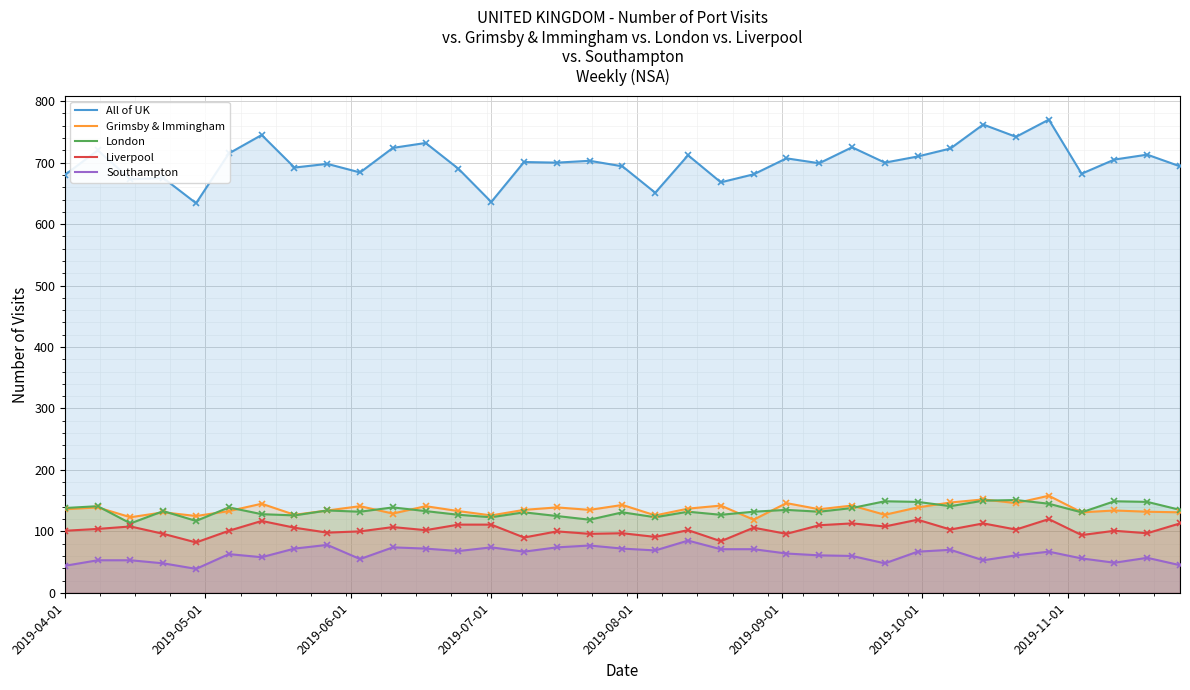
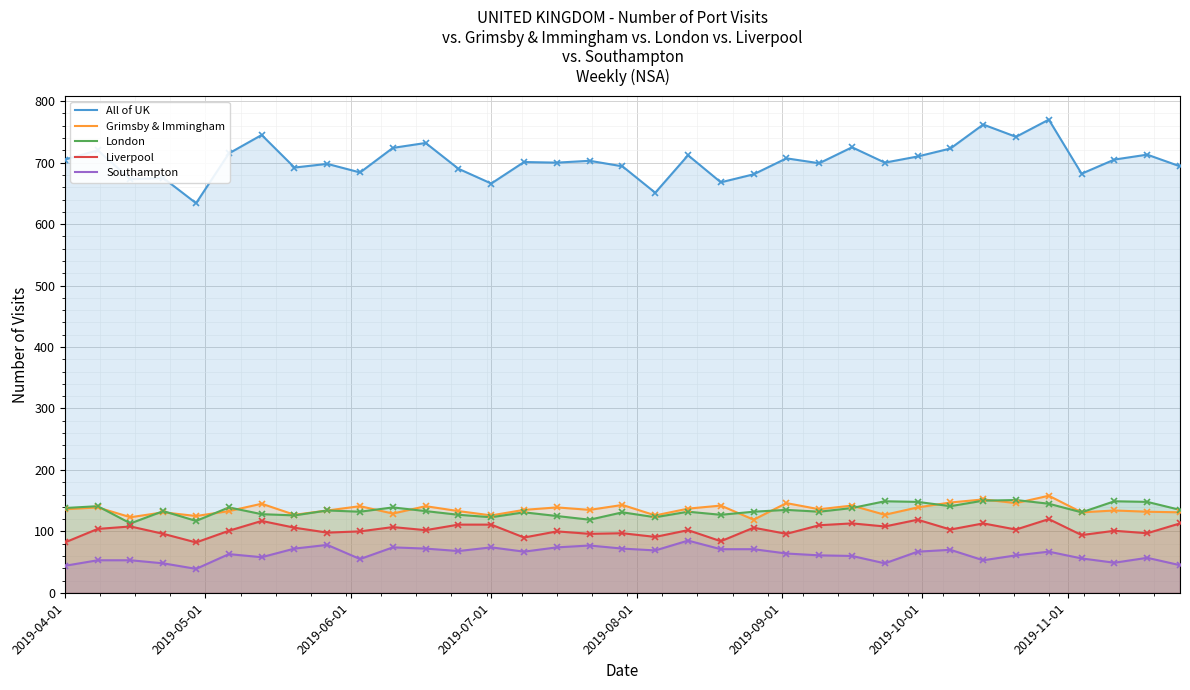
All of UK, 2019-04-01: 680 -> 710
Liverpool, 2019-04-01: 100 -> 80
All of UK, 2019-07-01: 640 -> 670
